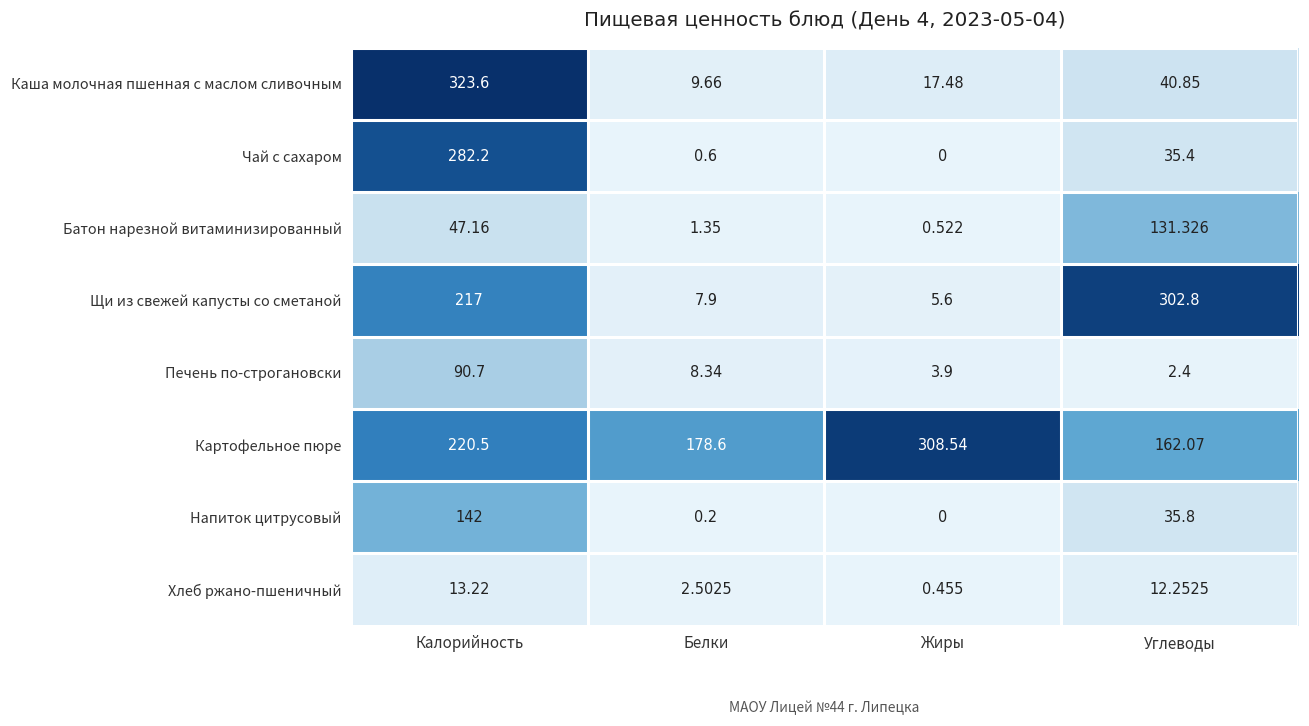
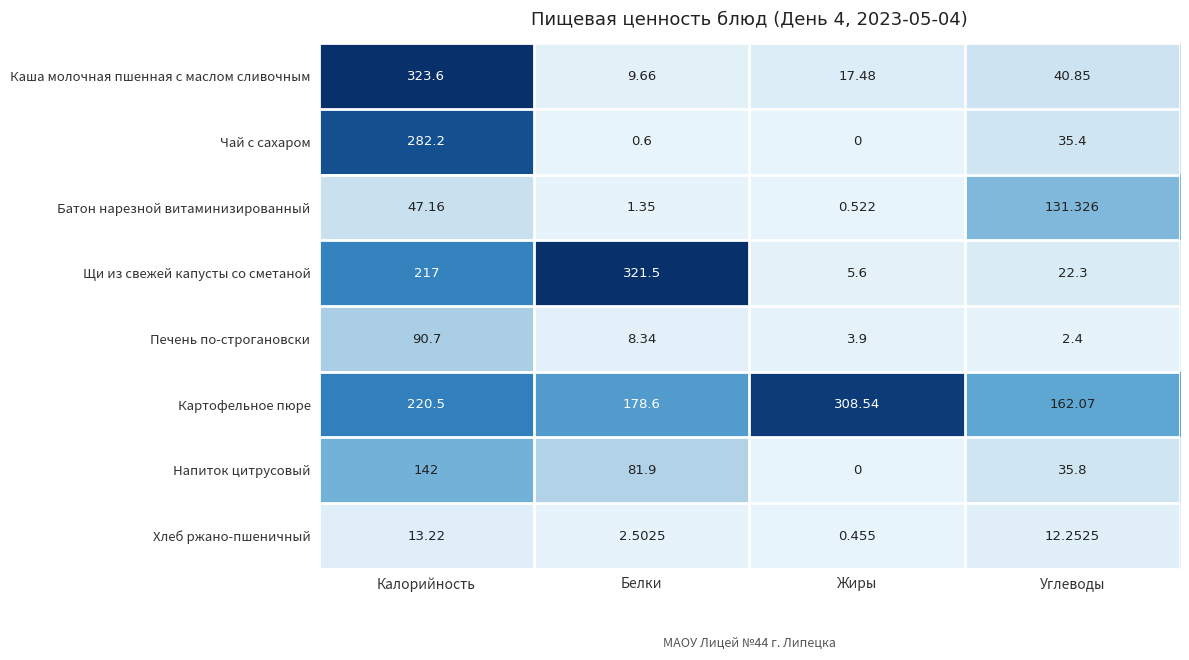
Щи из свежей капусты со сметаной, Белки: 7.9 -> 321.5
Щи из свежей капусты со сметаной, Углеводы: 302.8 -> 22.3
Напиток цитрусовый, Белки: 0.2 -> 81.9
